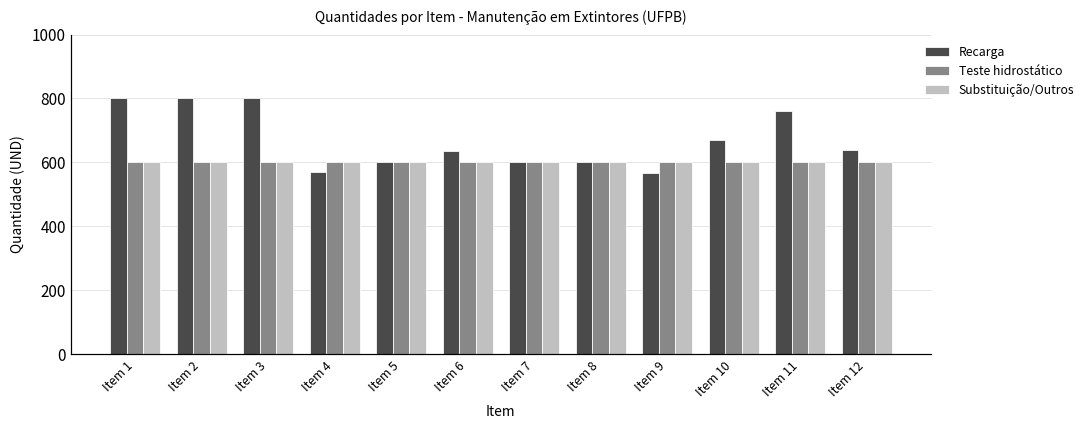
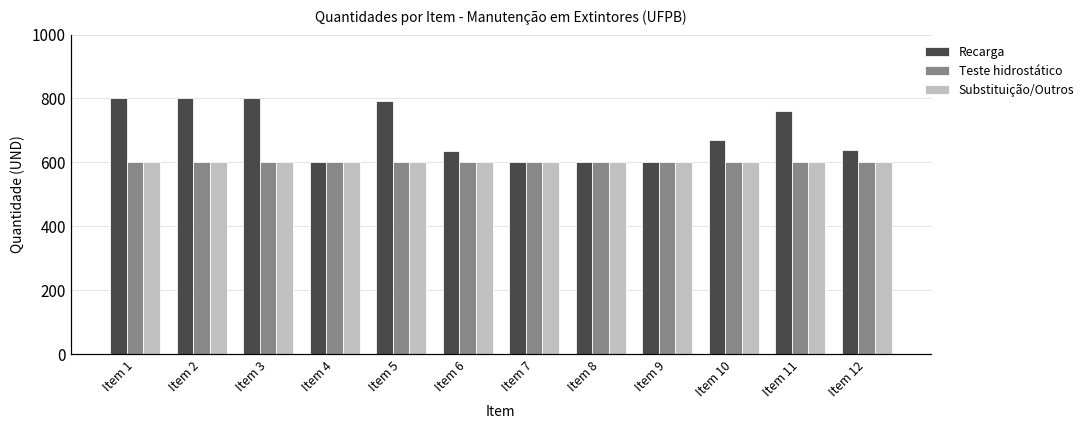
Recarga, Item 4: 570 -> 600
Recarga, Item 5: 600 -> 790
Recarga, Item 9: 570 -> 600
